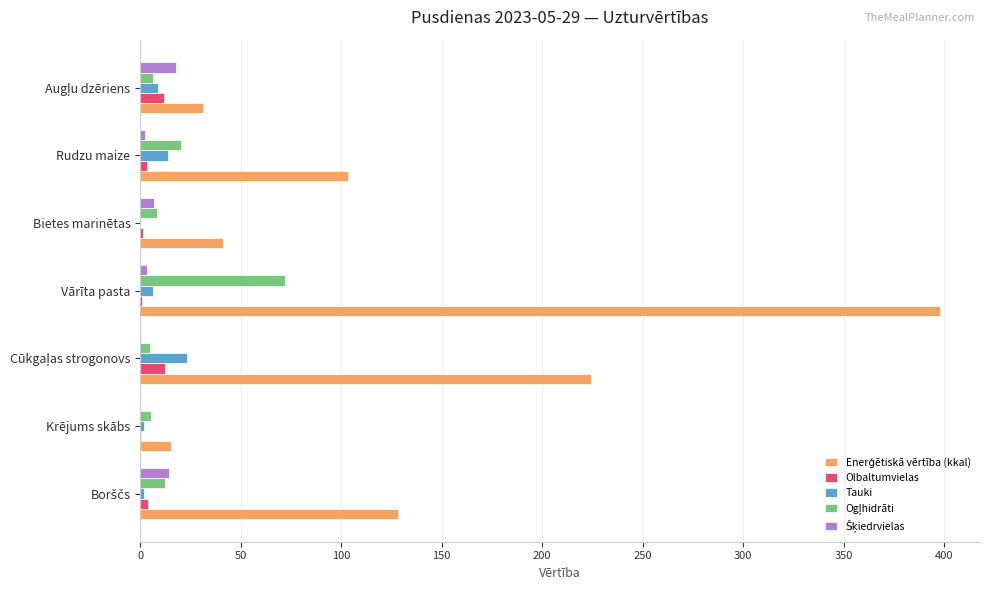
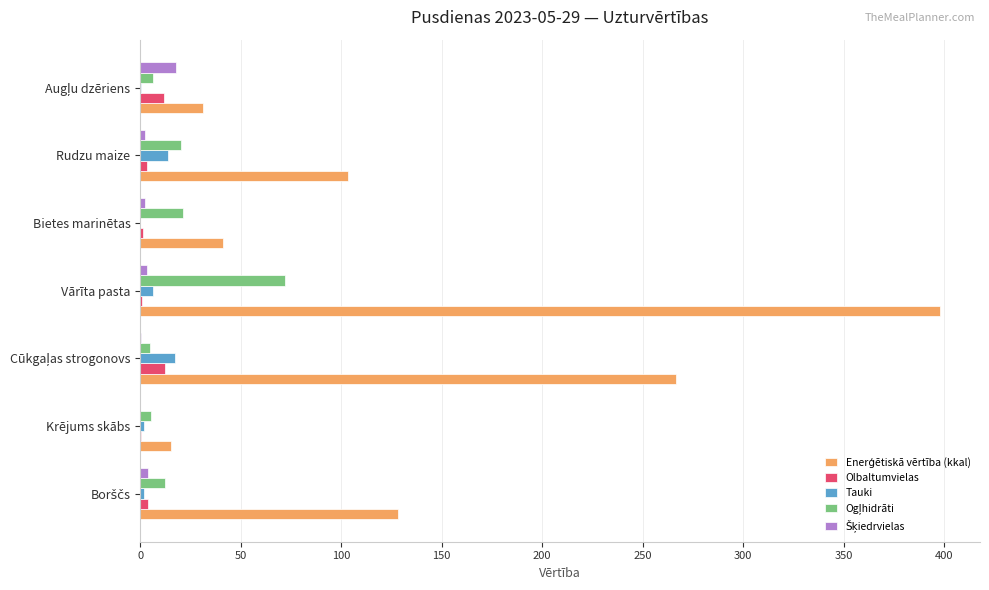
Tauki, Augļu dzēriens: 9 -> 0
Šķiedrvielas, Bietes marinētas: 7 -> 3
Ogļhidrāti, Bietes marinētas: 8 -> 21
Tauki, Cūkgaļas strogonovs: 23 -> 17
Enerģētiskā vērtība (kkal), Cūkgaļas strogonovs: 224 -> 267
Šķiedrvielas, Borščs: 14 -> 4
